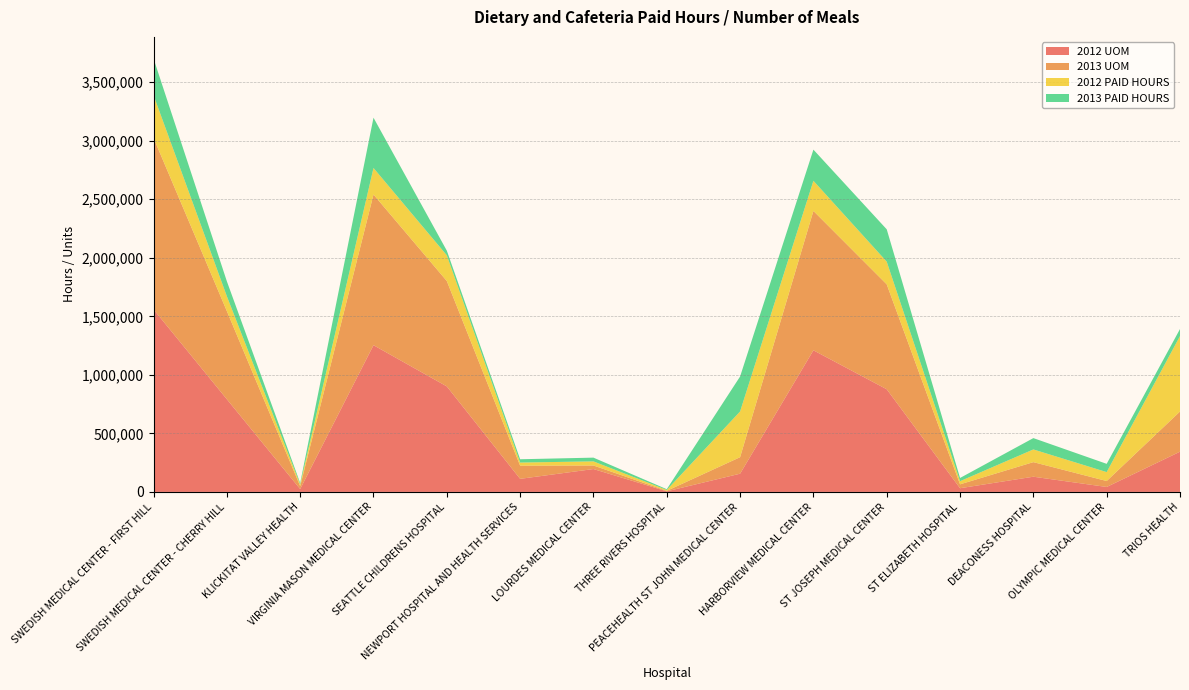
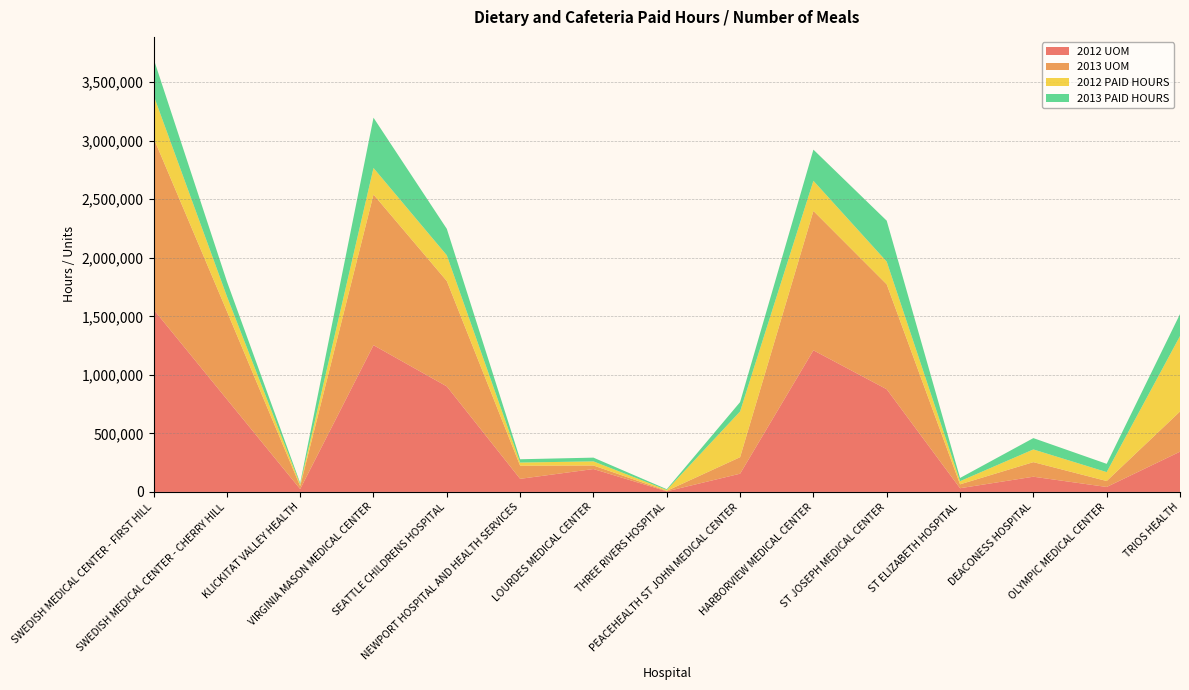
2013 PAID HOURS, SEATTLE CHILDRENS HOSPITAL: 40,000 -> 230,000
2013 PAID HOURS, PEACEHEALTH ST JOHN MEDICAL CENTER: 300,000 -> 80,000
2013 PAID HOURS, ST JOSEPH MEDICAL CENTER: 280,000 -> 350,000
2013 PAID HOURS, TRIOS HEALTH: 60,000 -> 190,000
